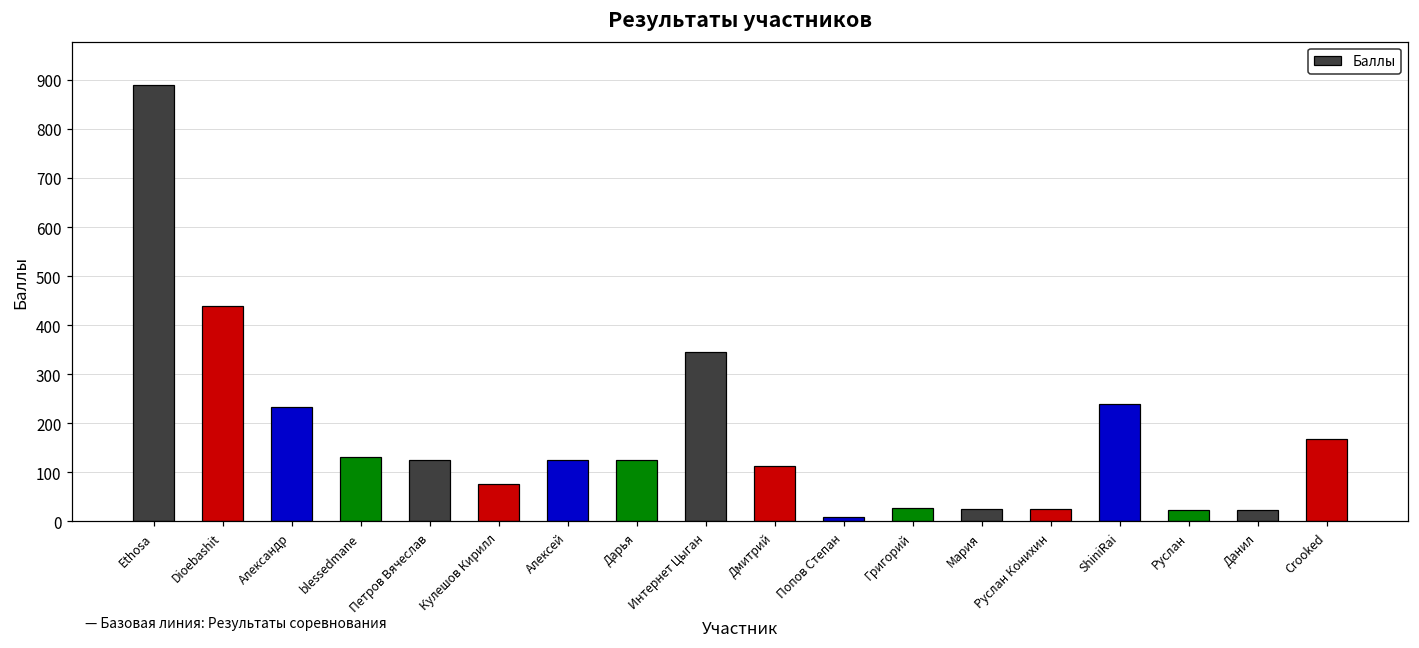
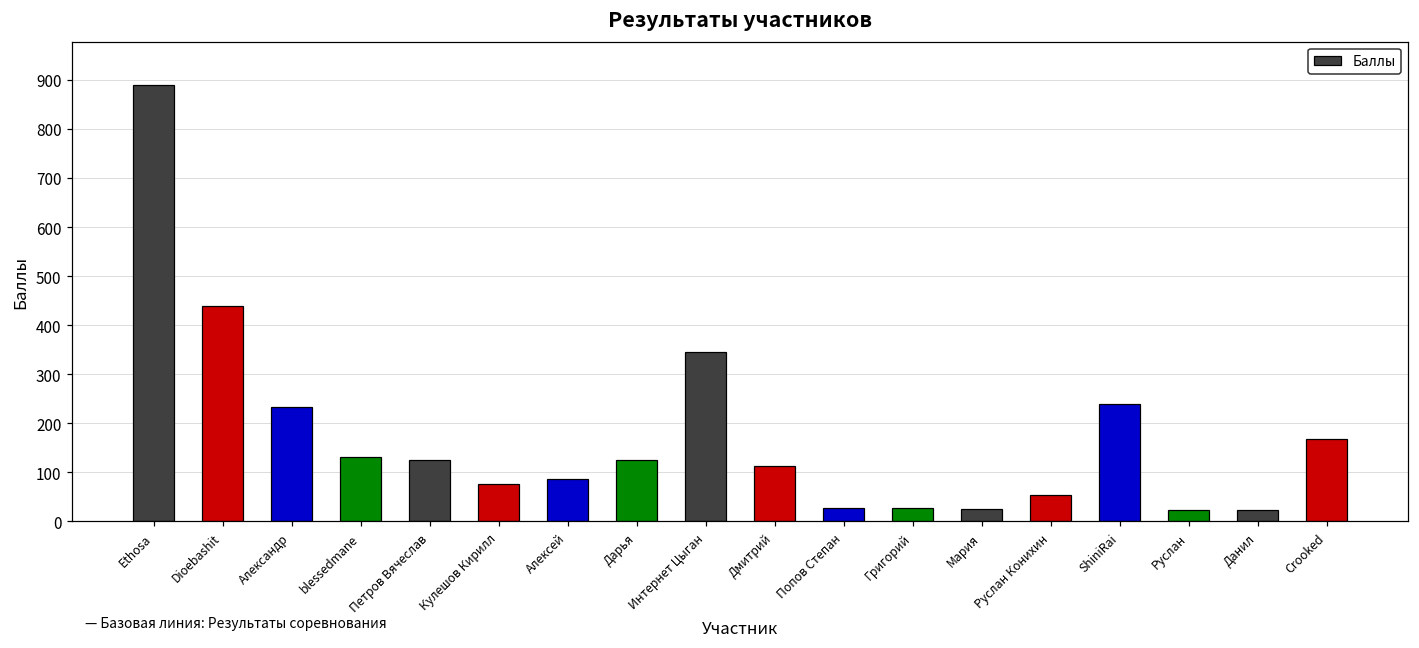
Алексей: 130 -> 90
Попов Степан: 10 -> 30
Руслан Конихин: 20 -> 50
